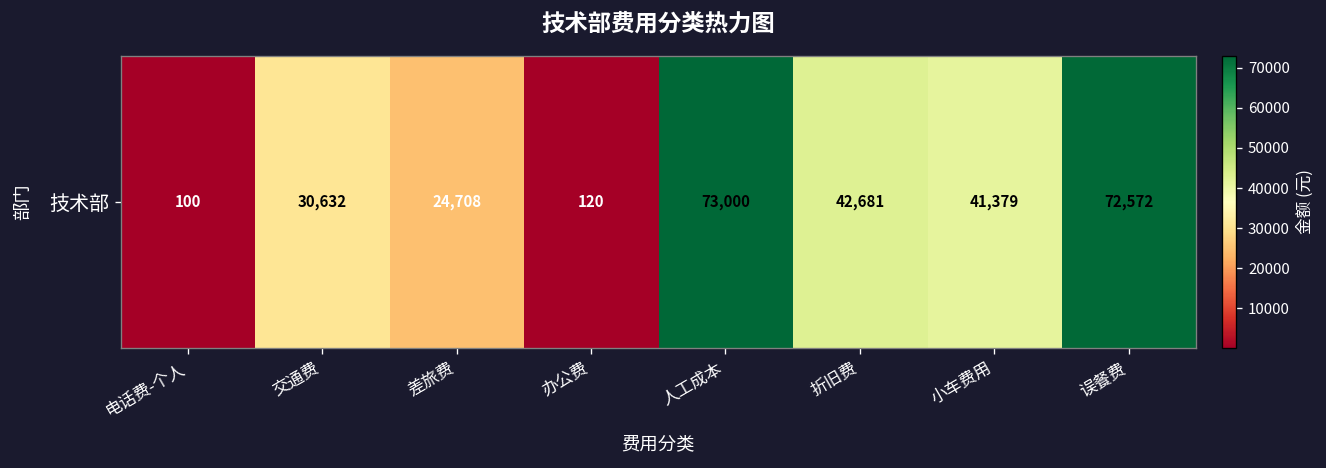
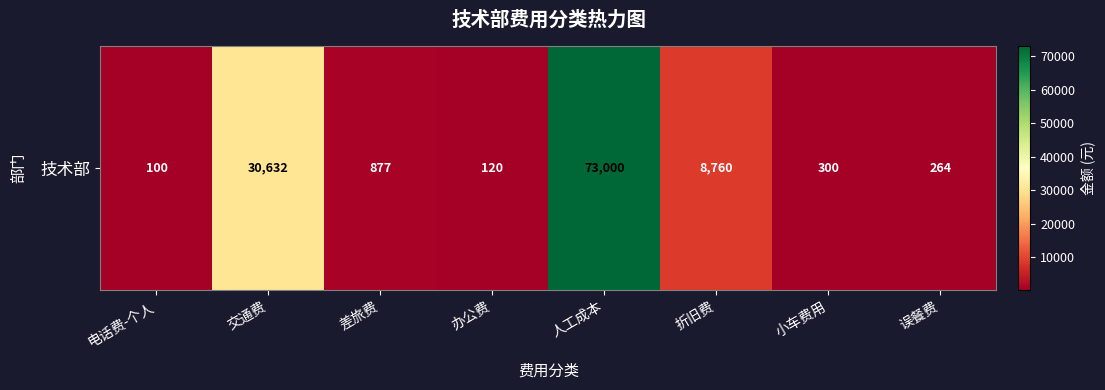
技术部, 差旅费: 24,708 -> 877
技术部, 折旧费: 42,681 -> 8,760
技术部, 小车费用: 41,379 -> 300
技术部, 误餐费: 72,572 -> 264
